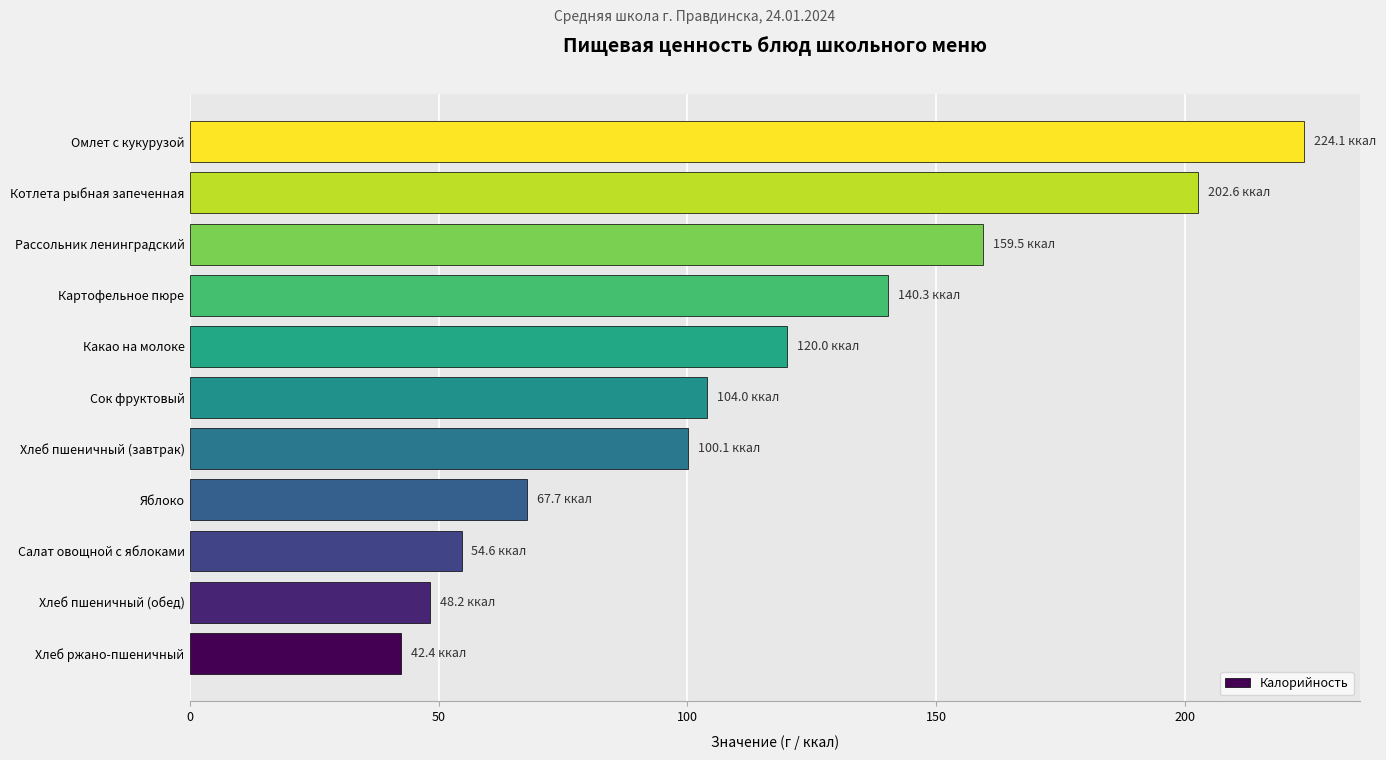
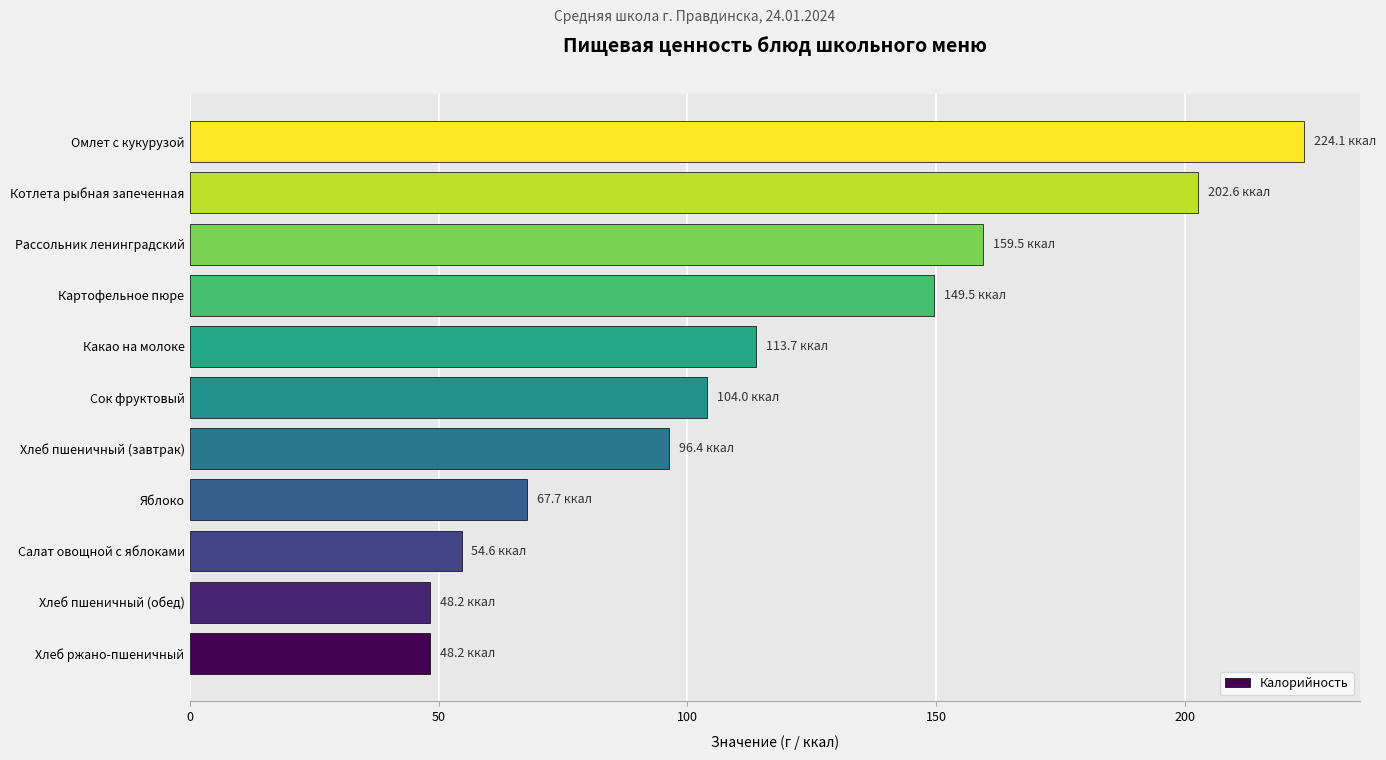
Картофельное пюре: 140.3 -> 149.5
Какао на молоке: 120.0 -> 113.7
Хлеб пшеничный (завтрак): 100.1 -> 96.4
Хлеб ржано-пшеничный: 42.4 -> 48.2
